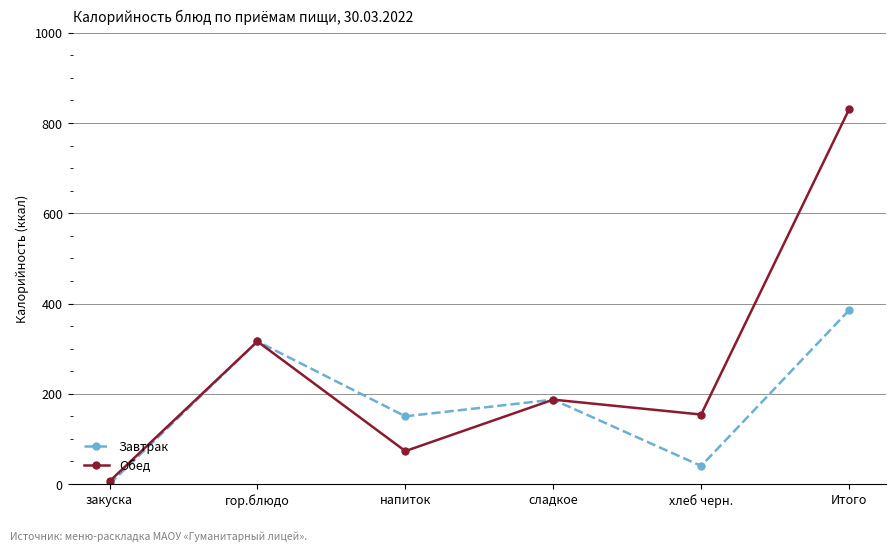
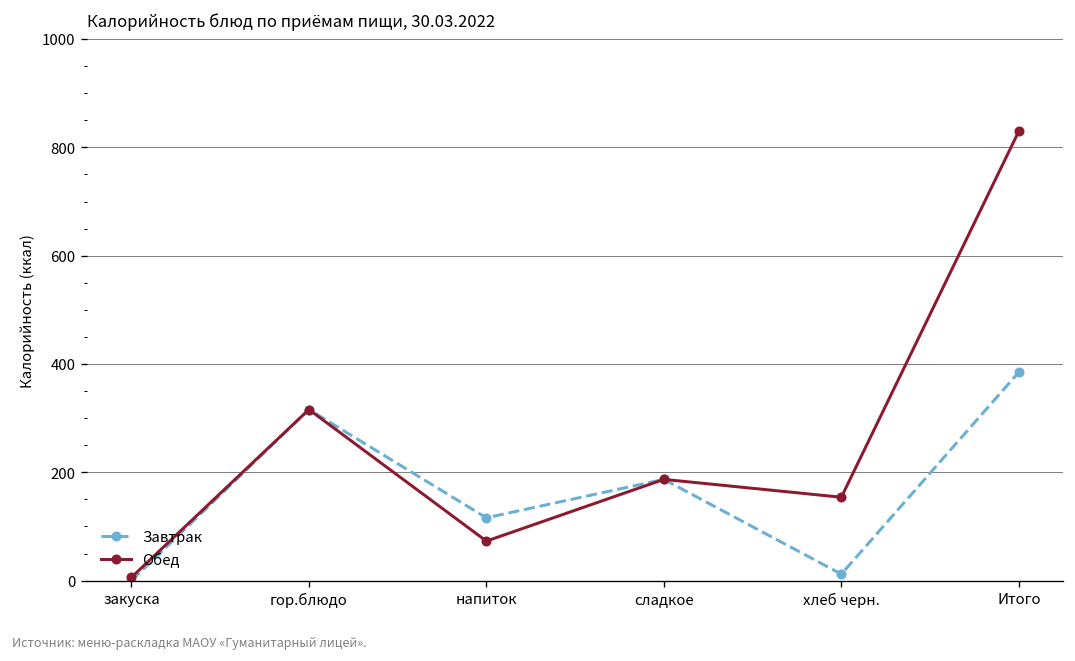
Завтрак, напиток: 150 -> 120
Завтрак, хлеб черн.: 40 -> 10
